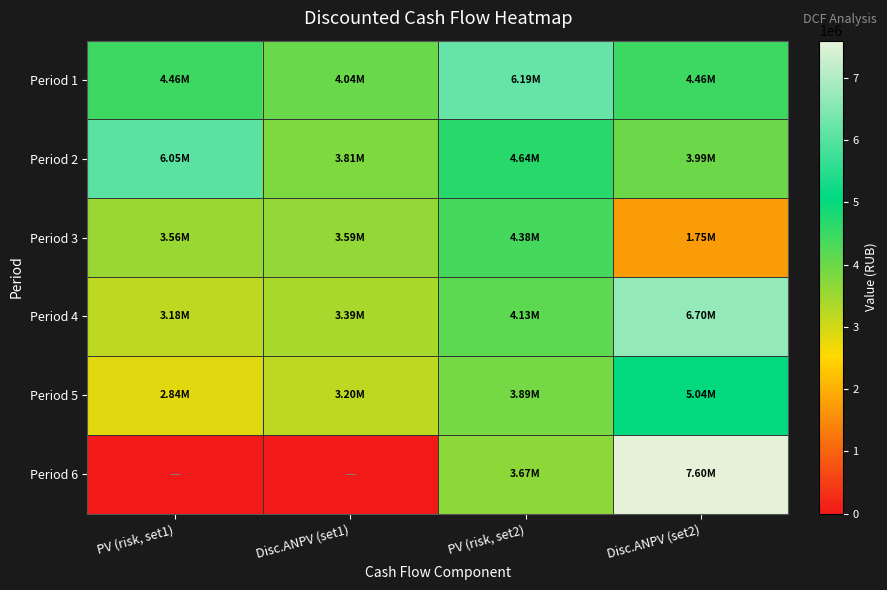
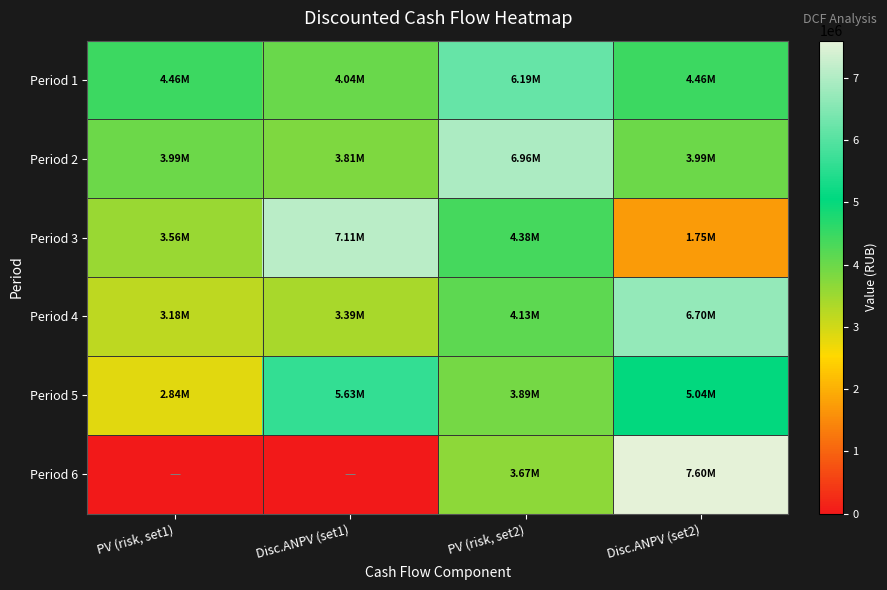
Period 2, PV (risk, set1): 6.05M -> 3.99M
Period 2, PV (risk, set2): 4.64M -> 6.96M
Period 3, Disc.ANPV (set1): 3.59M -> 7.11M
Period 5, Disc.ANPV (set1): 3.20M -> 5.63M
